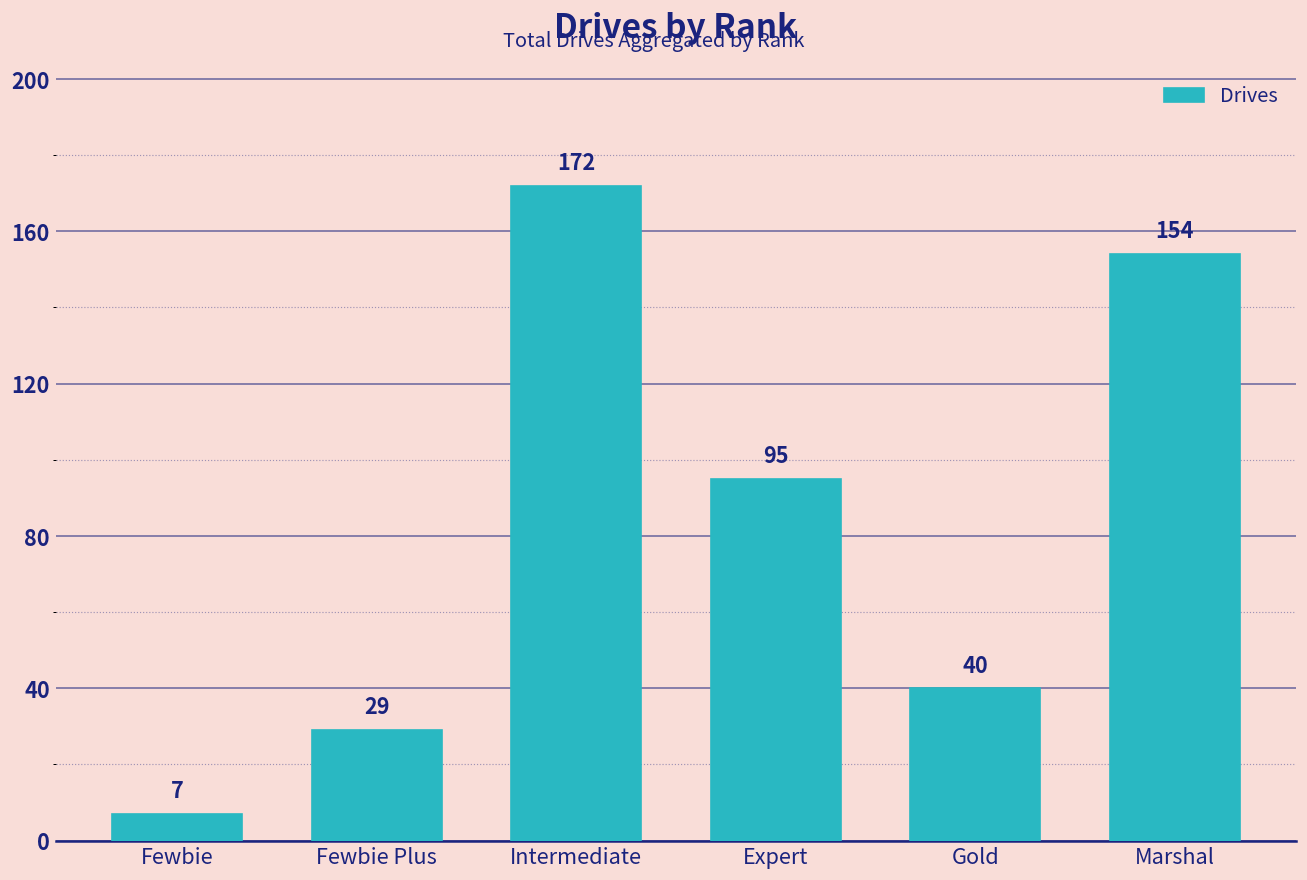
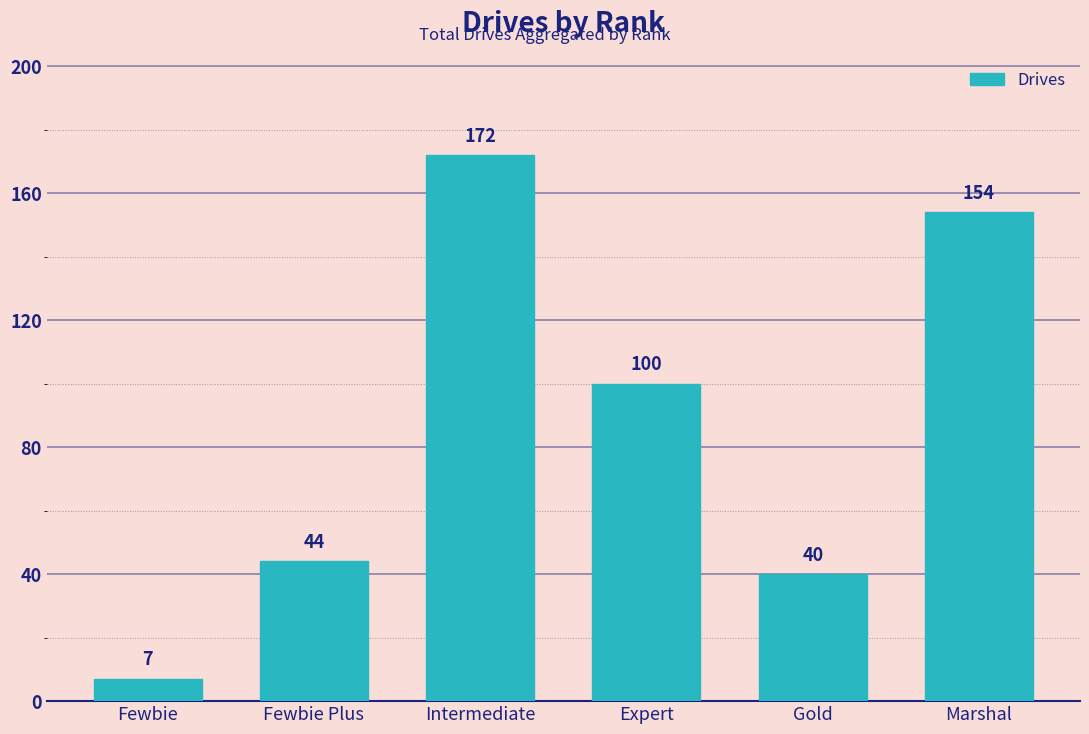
Fewbie Plus: 29 -> 44
Expert: 95 -> 100
